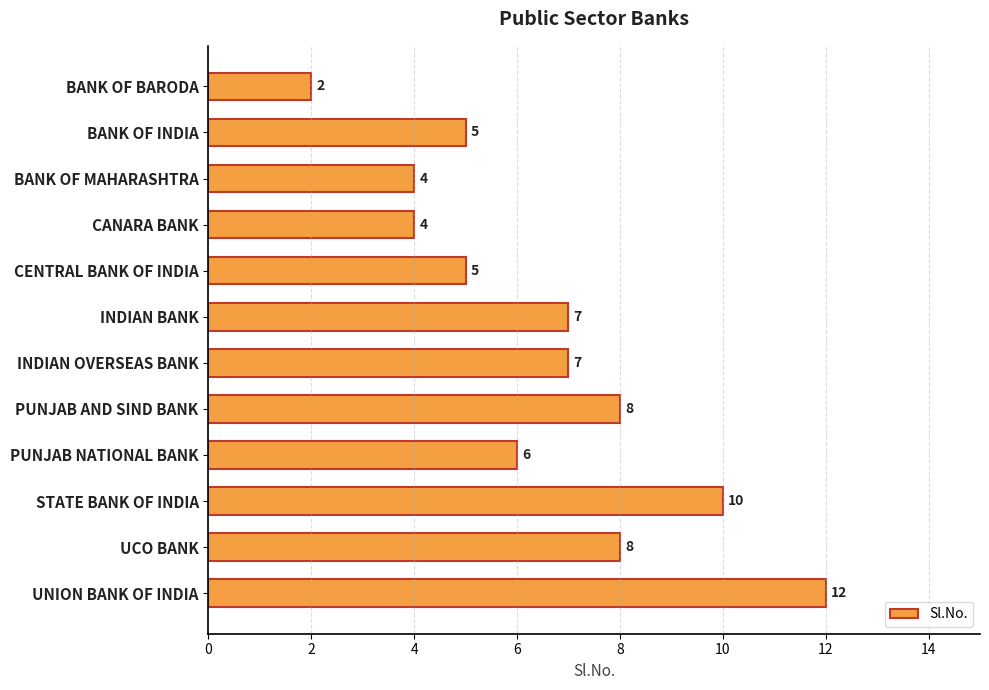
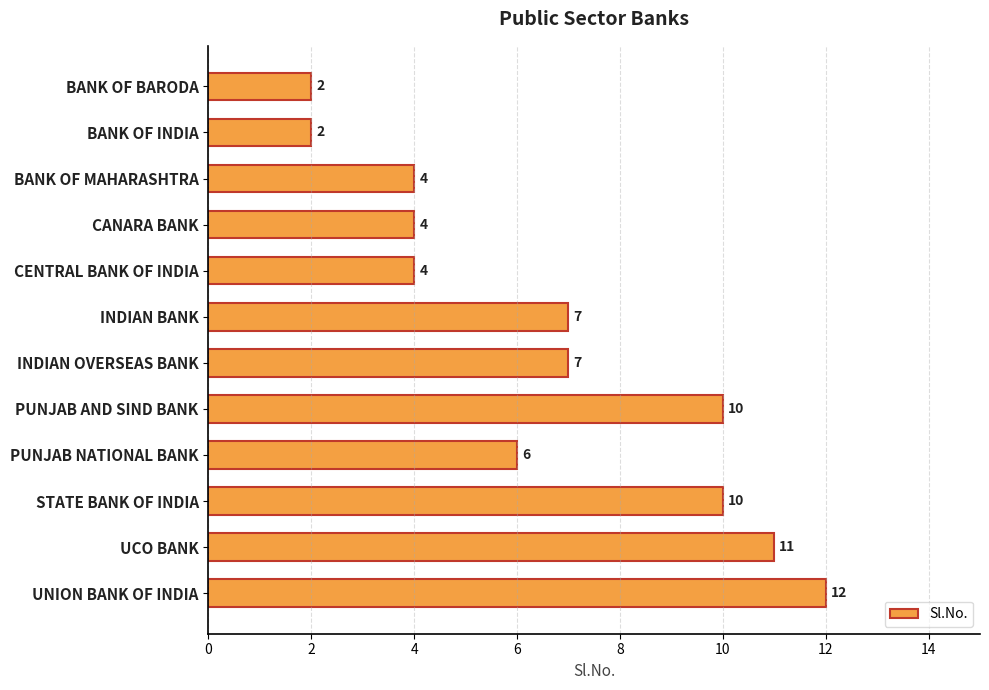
BANK OF INDIA: 5 -> 2
CENTRAL BANK OF INDIA: 5 -> 4
PUNJAB AND SIND BANK: 8 -> 10
UCO BANK: 8 -> 11
